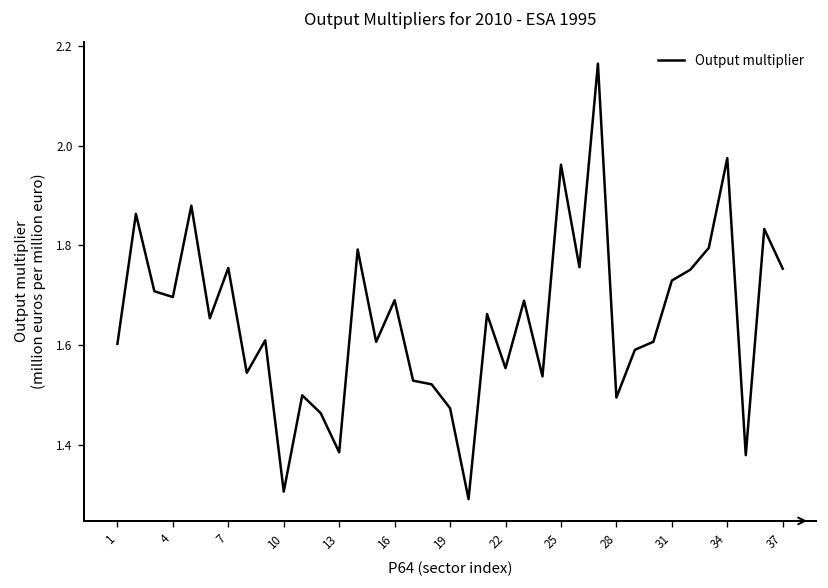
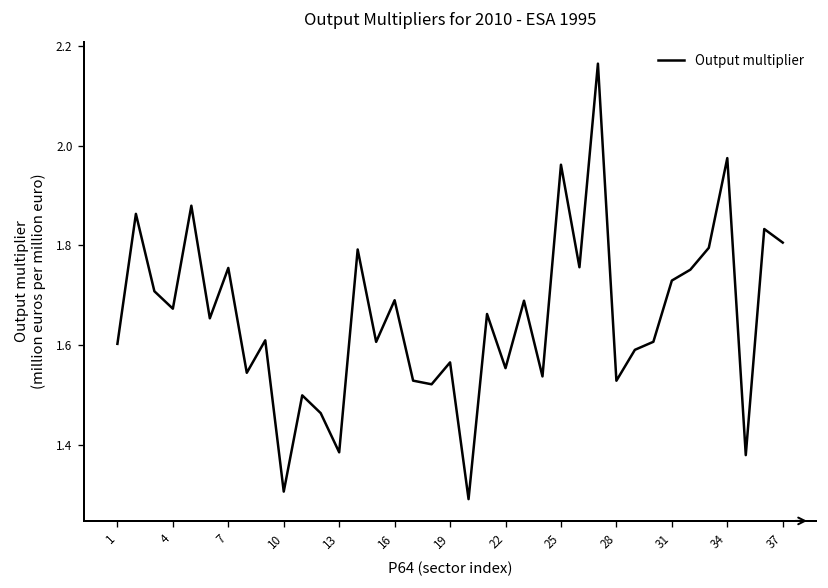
4: 1.70 -> 1.67
19: 1.47 -> 1.57
28: 1.49 -> 1.53
37: 1.75 -> 1.81
